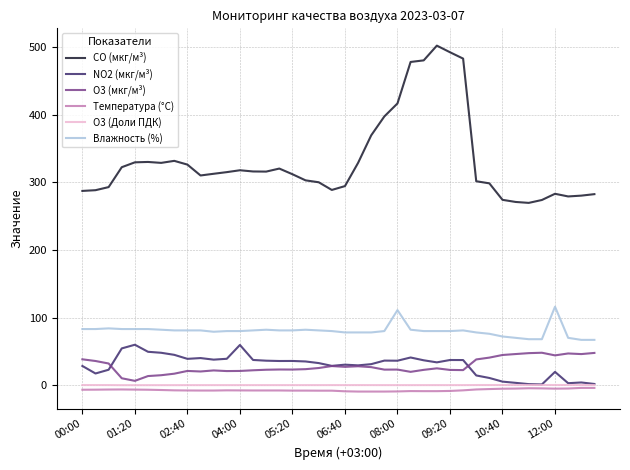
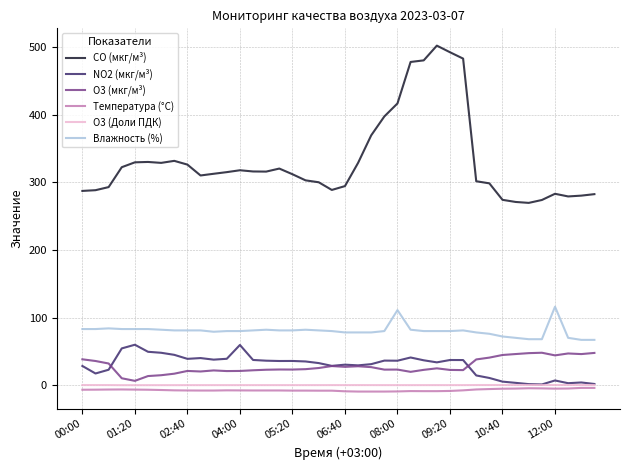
NO2 (мкг/м³), 12:00: 20 -> 10
